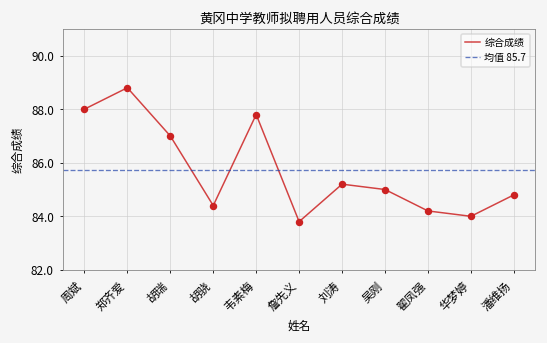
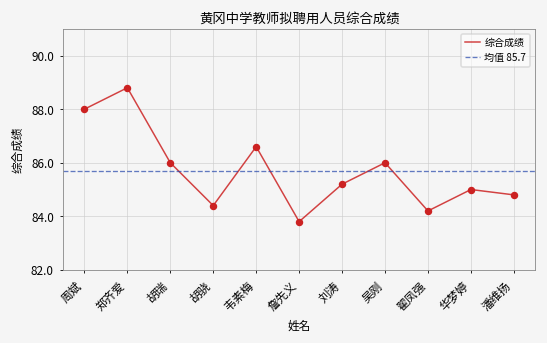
胡瑞: 87 -> 86
韦素梅: 87.8 -> 86.6
吴刚: 85 -> 86
华梦婷: 84 -> 85
